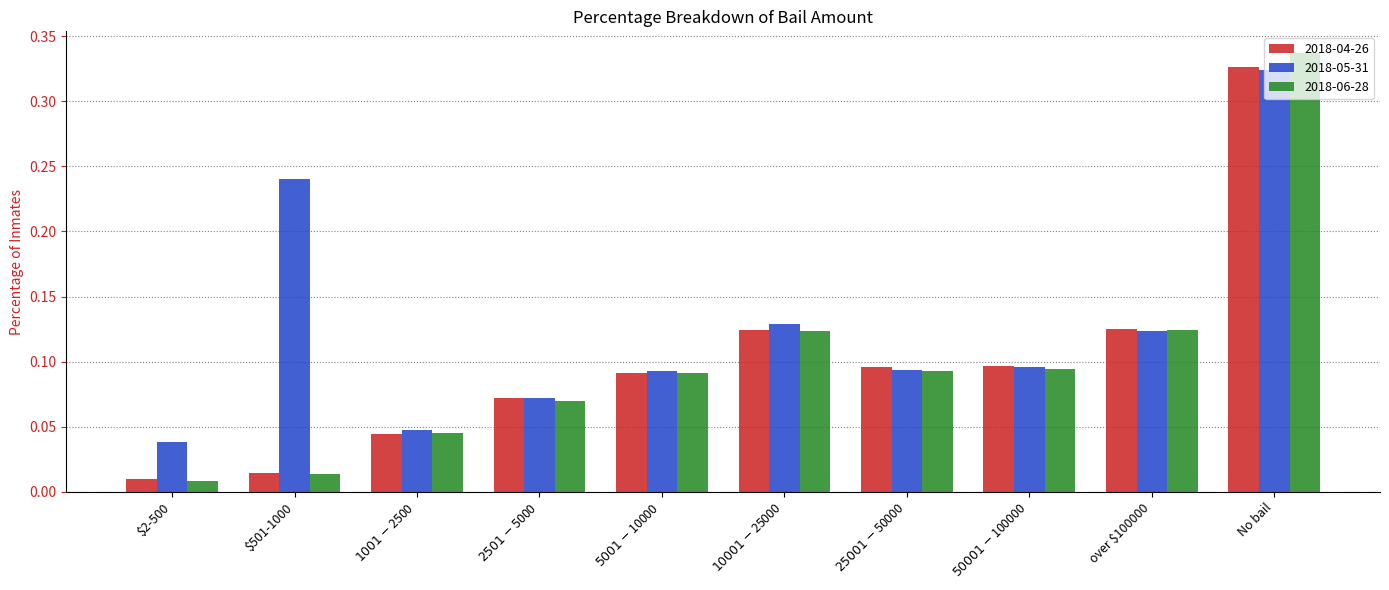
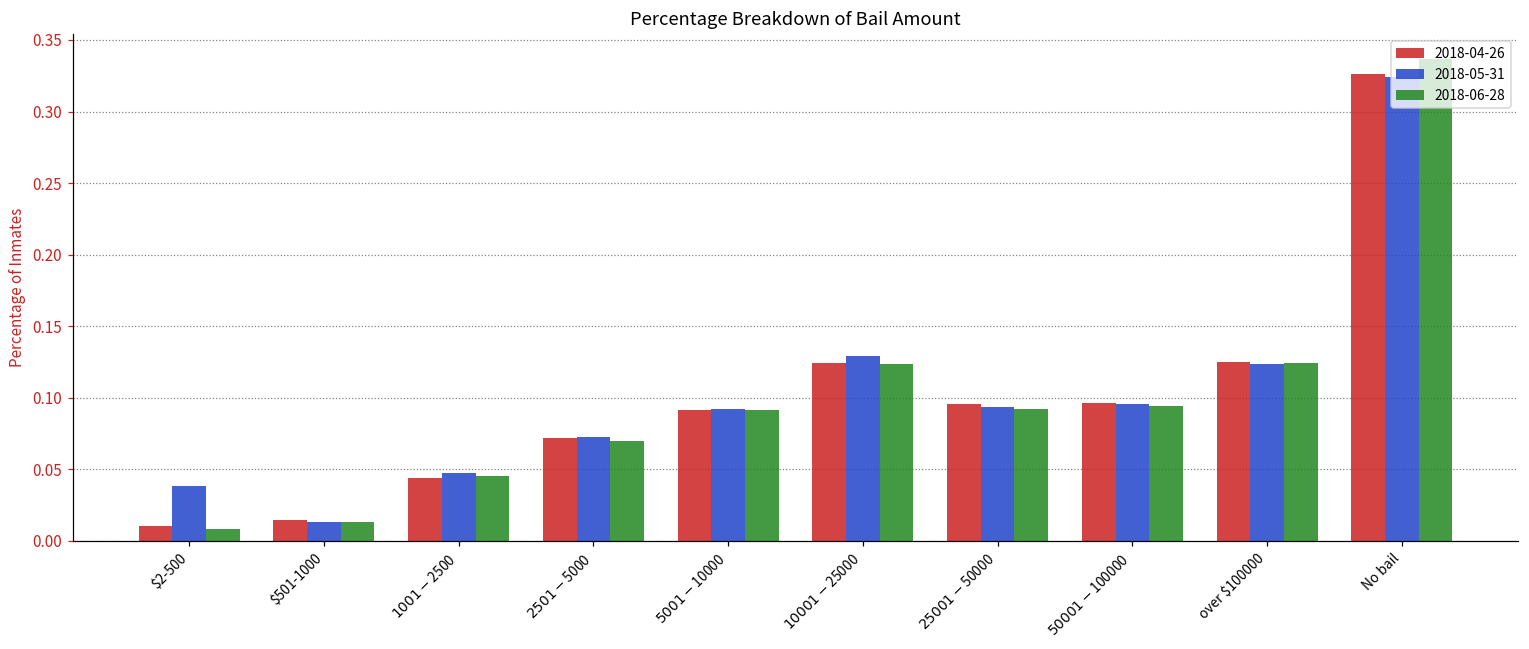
2018-05-31, $501-1000: 0.240 -> 0.013
